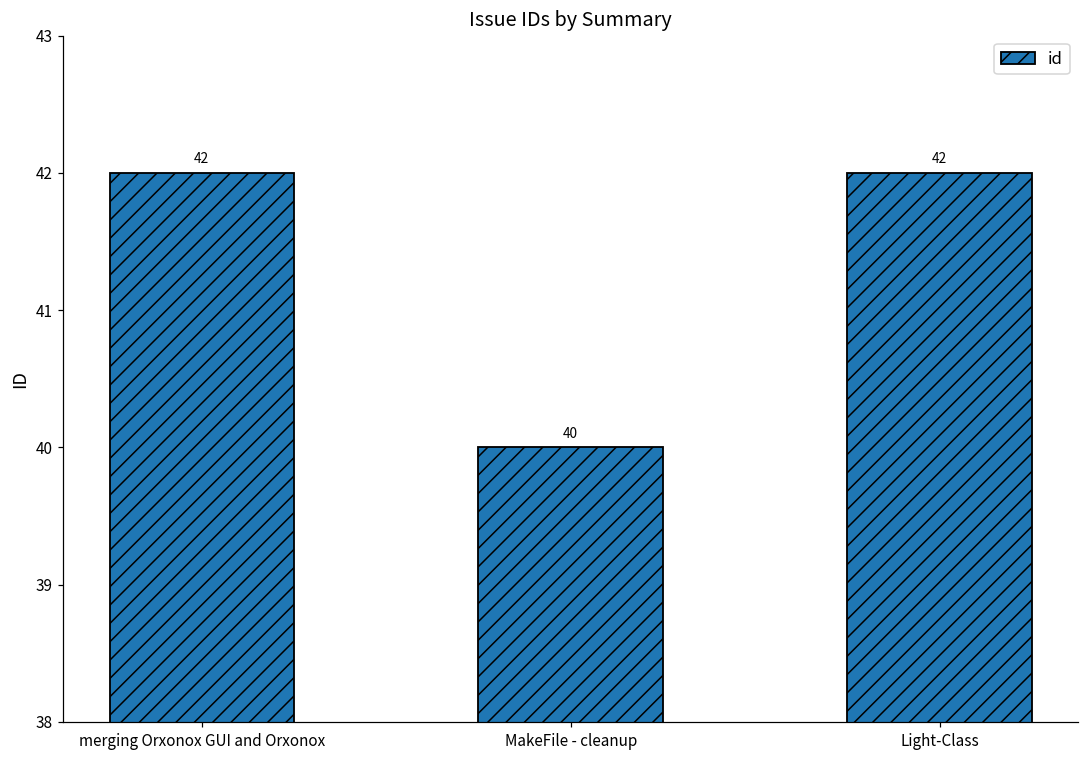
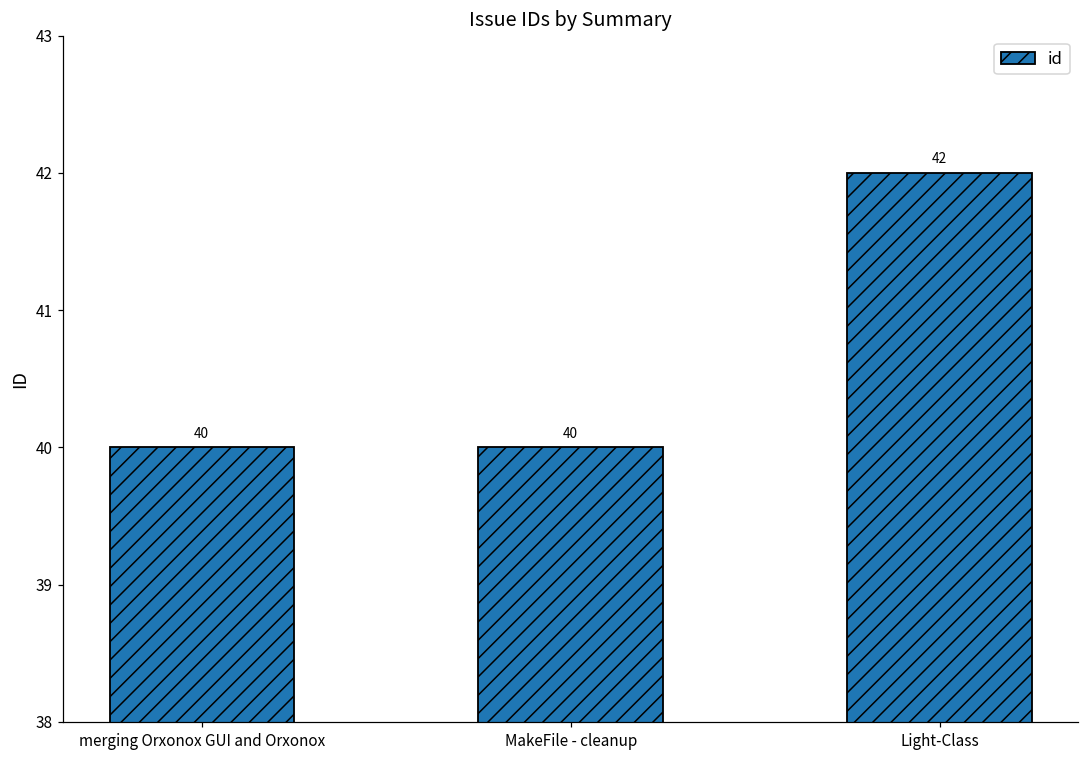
merging Orxonox GUI and Orxonox: 42 -> 40
